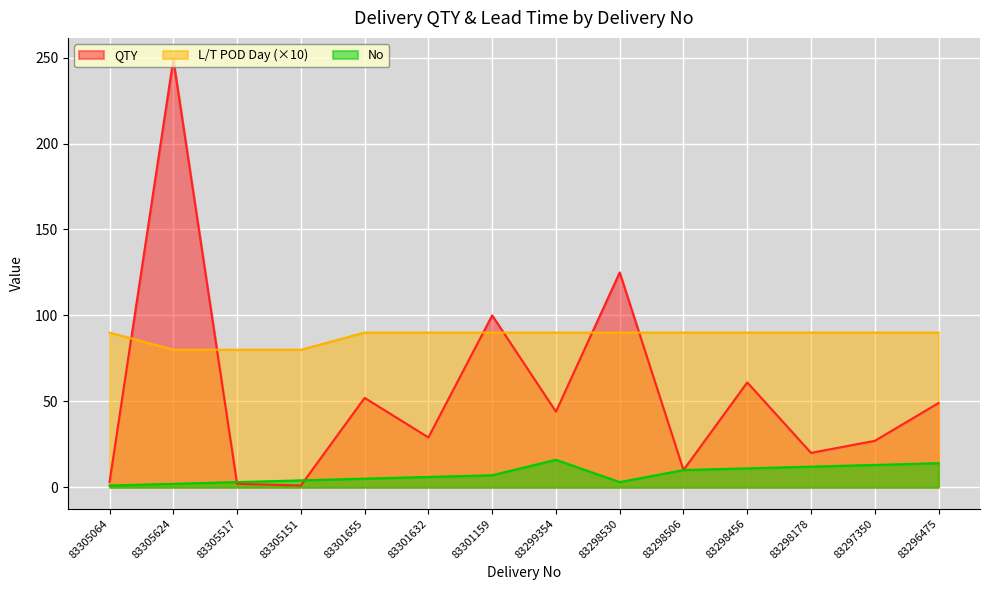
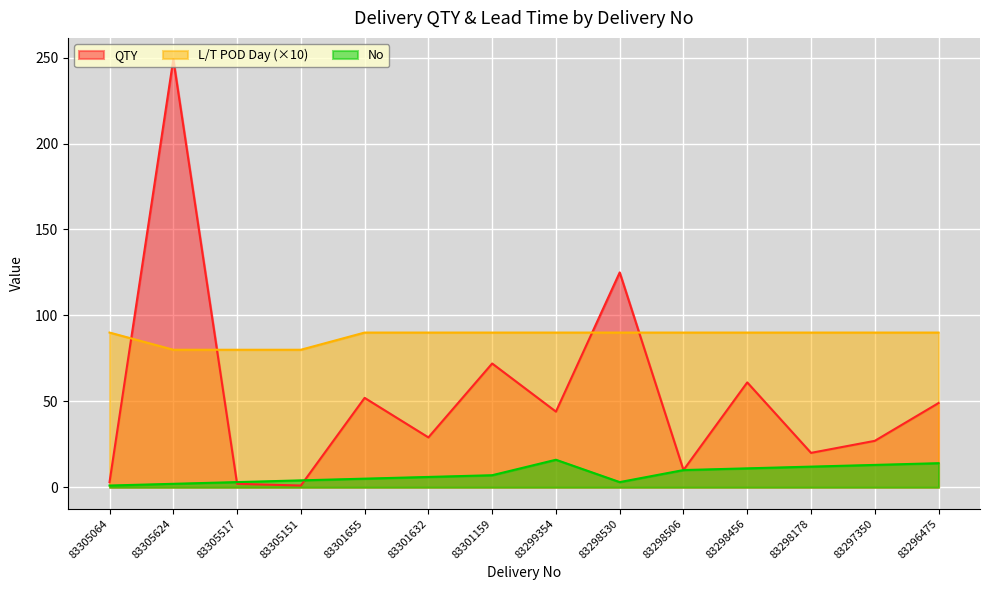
QTY, 83301159: 100 -> 72
